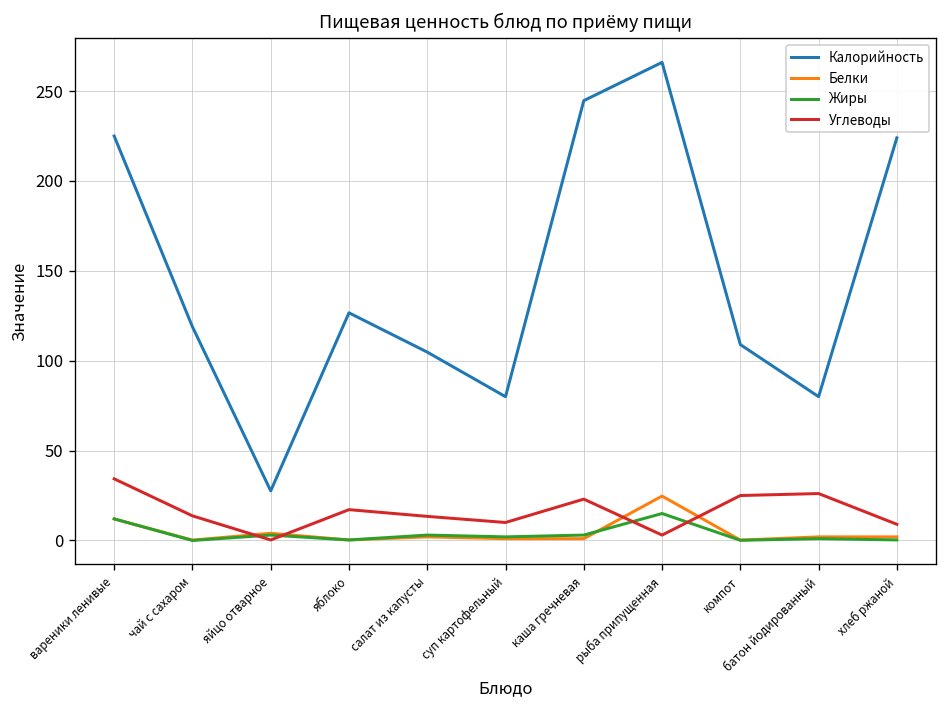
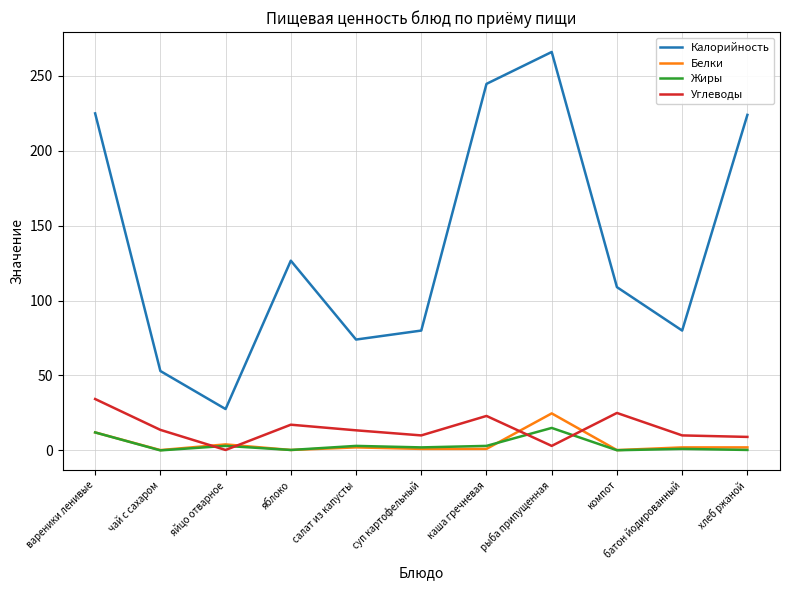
Калорийность, чай с сахаром: 119 -> 53
Калорийность, салат из капусты: 105 -> 74
Углеводы, батон йодированный: 26 -> 10
